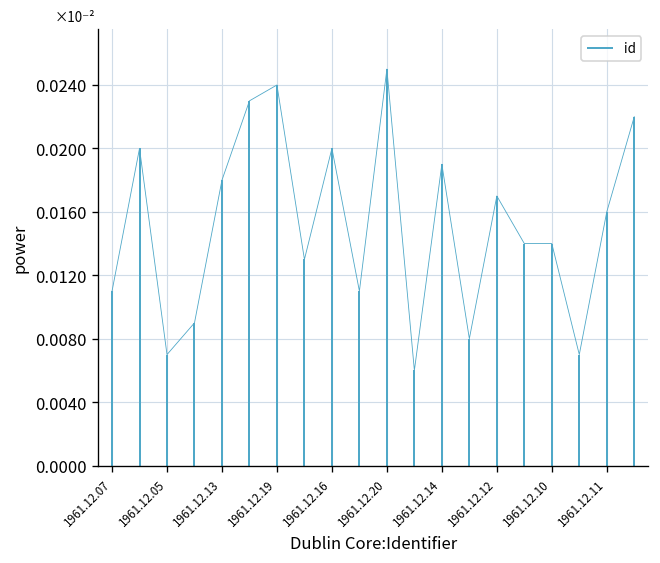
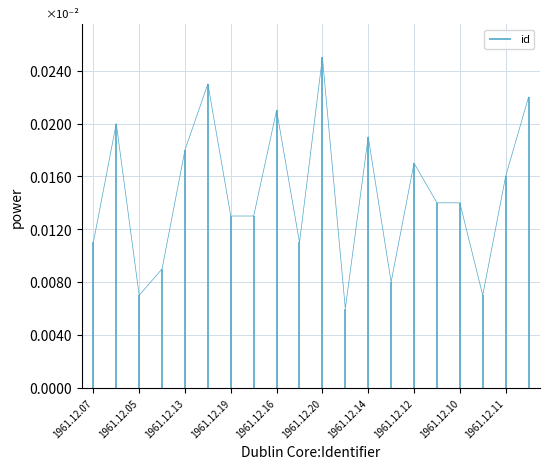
1961.12.19: 0.0240 -> 0.0130
1961.12.16: 0.0200 -> 0.0210
